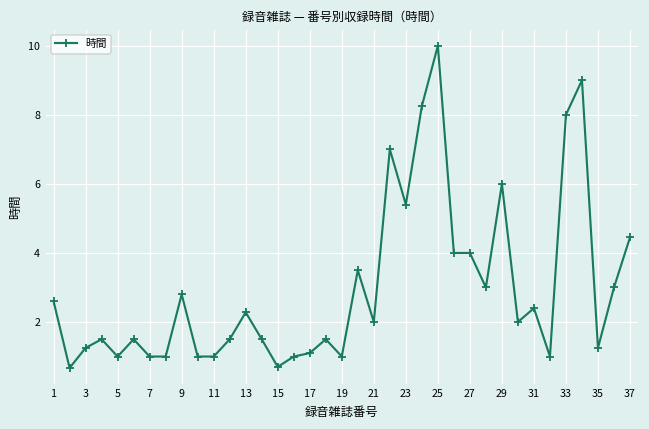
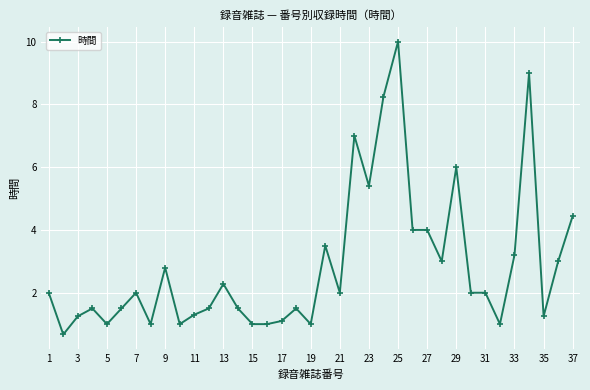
1: 2.6 -> 2.0
7: 1 -> 2
11: 1.0 -> 1.3
15: 0.7 -> 1.0
31: 2.4 -> 2.0
33: 8.0 -> 3.2
